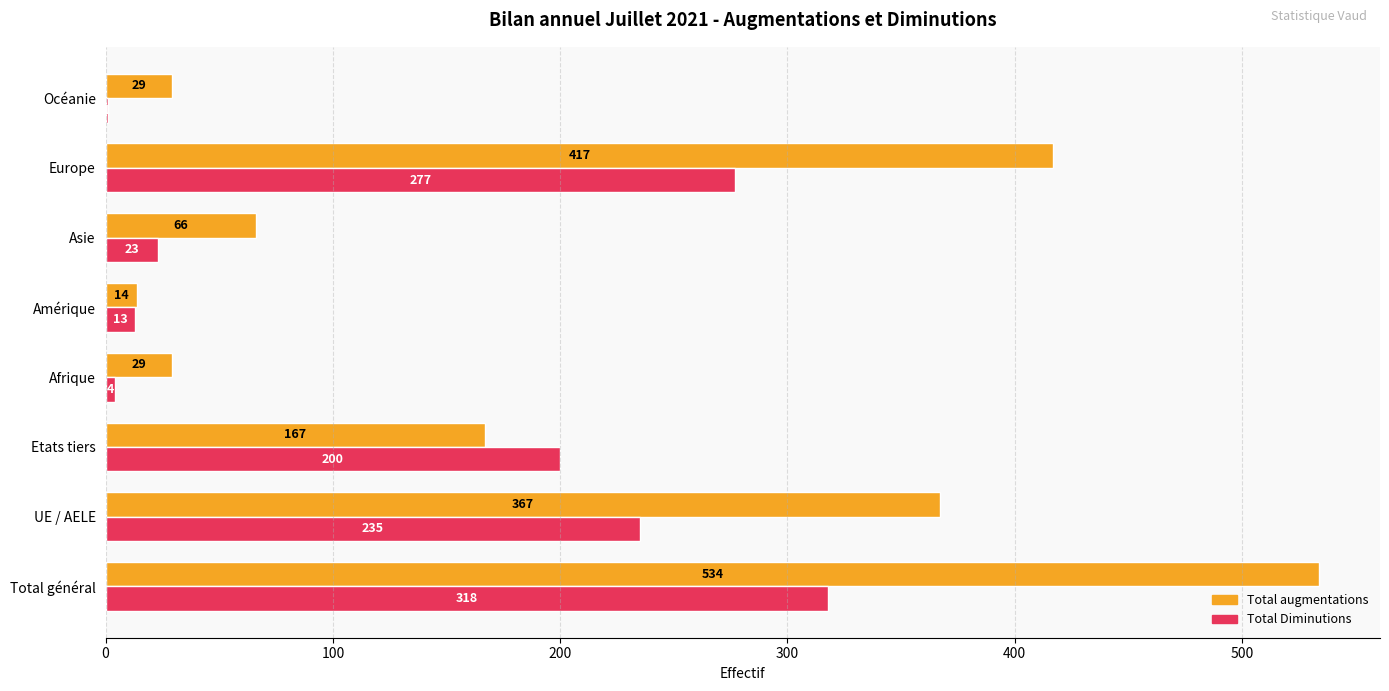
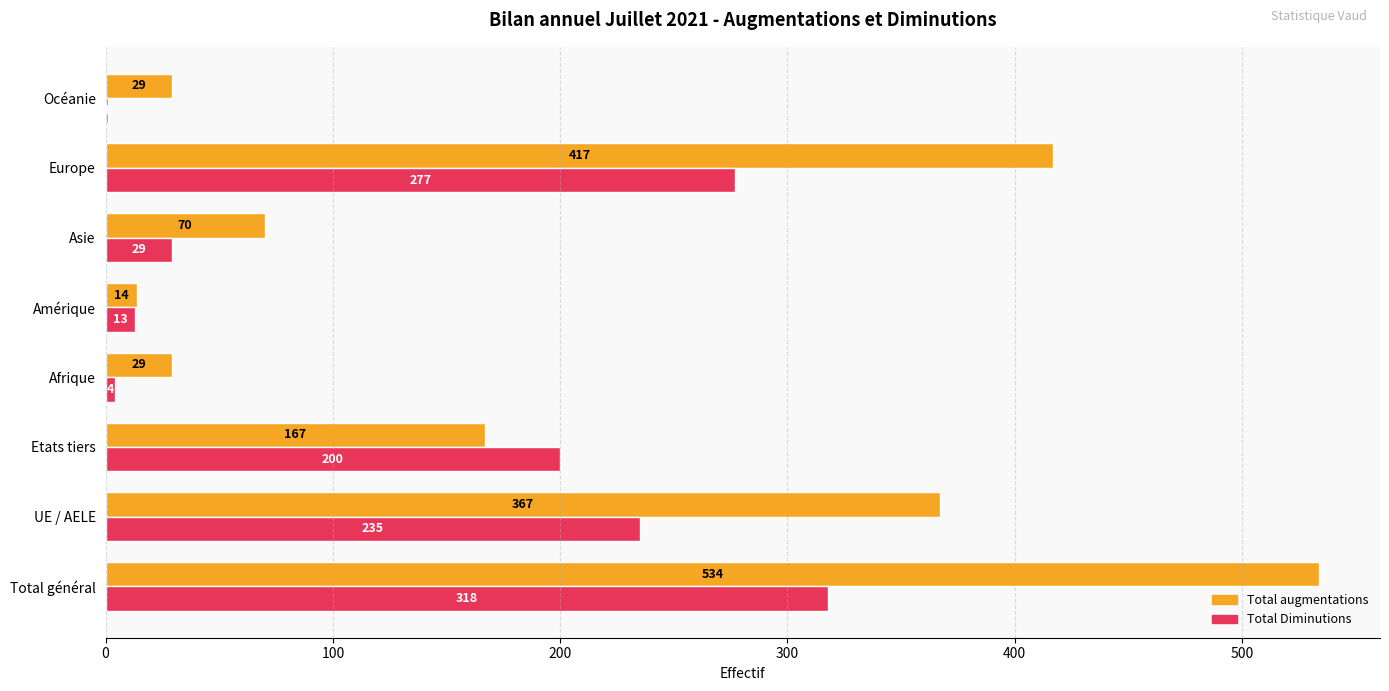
Total augmentations, Asie: 66 -> 70
Total Diminutions, Asie: 23 -> 29
